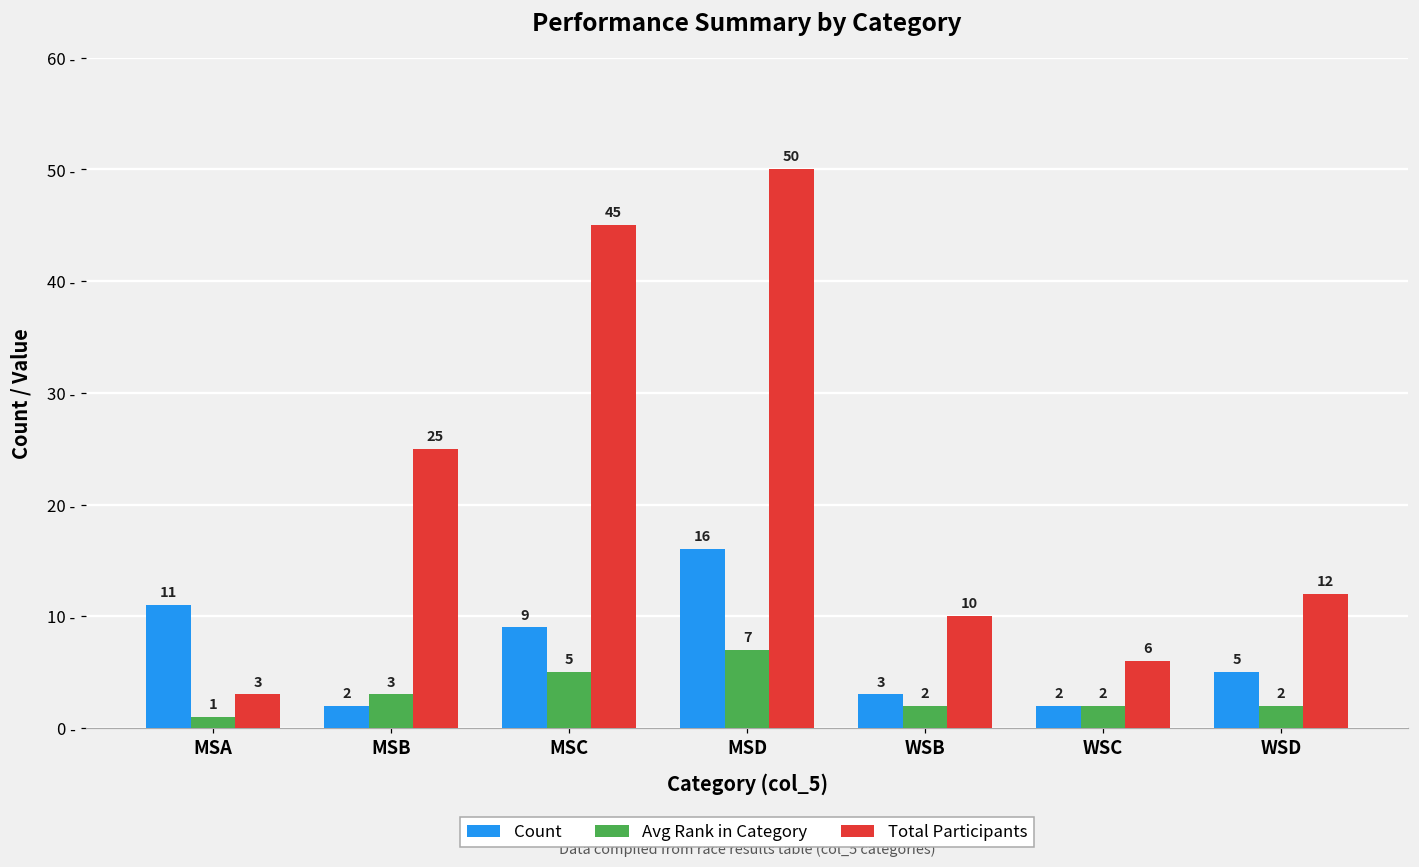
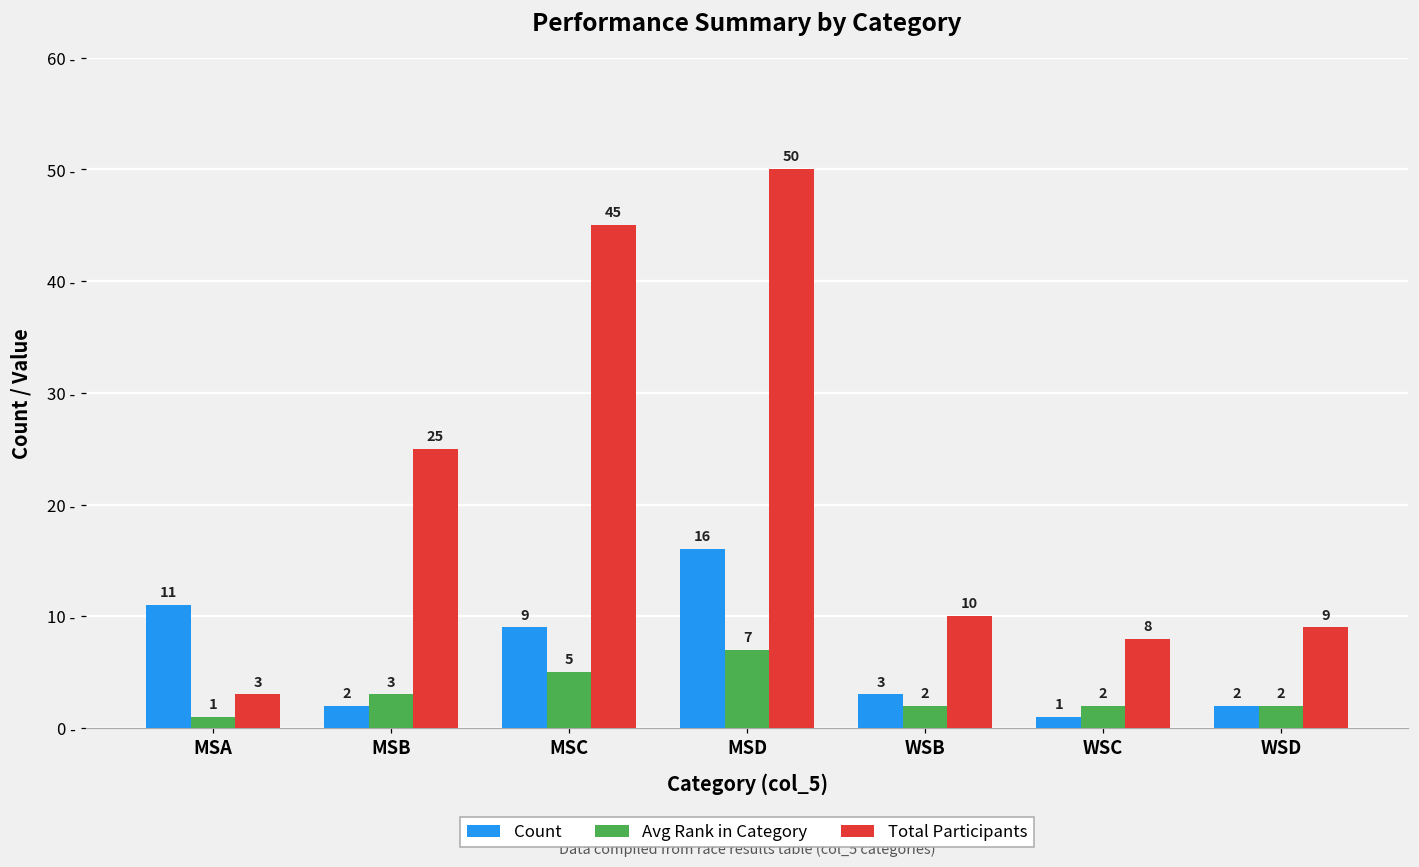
Count, WSC: 2 -> 1
Total Participants, WSC: 6 -> 8
Count, WSD: 5 -> 2
Total Participants, WSD: 12 -> 9
